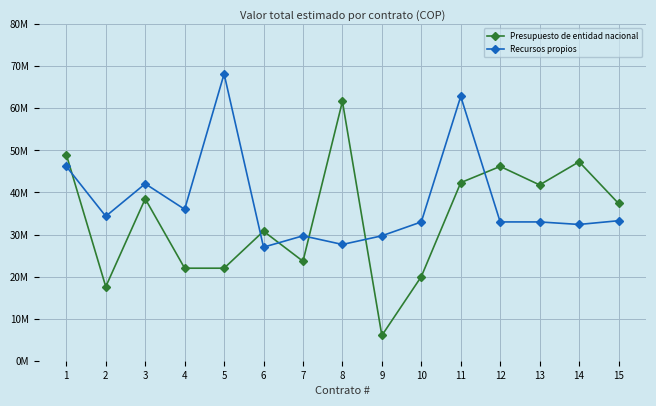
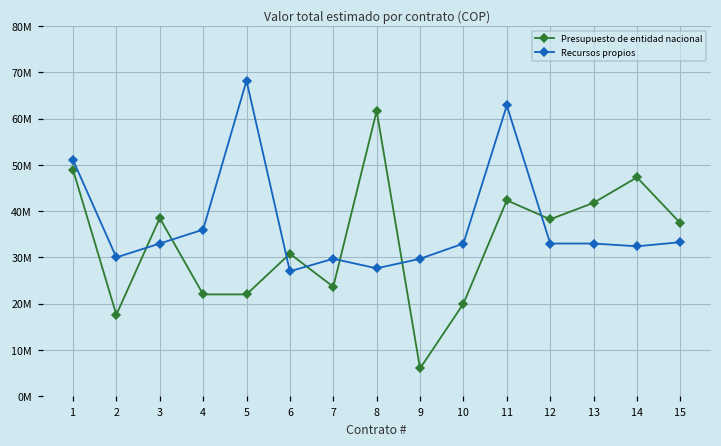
Recursos propios, 1: 46000000 -> 51000000
Recursos propios, 2: 34000000 -> 30000000
Recursos propios, 3: 42000000 -> 33000000
Presupuesto de entidad nacional, 12: 46000000 -> 38000000
